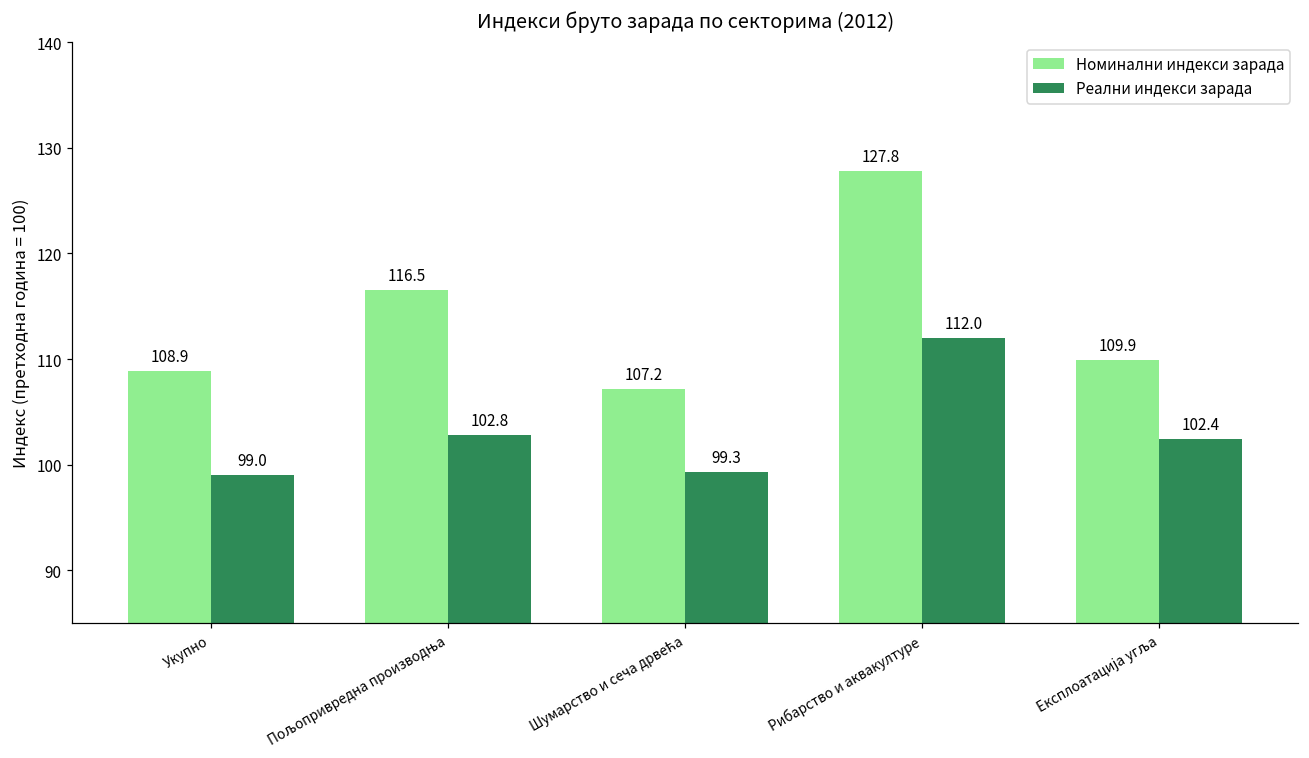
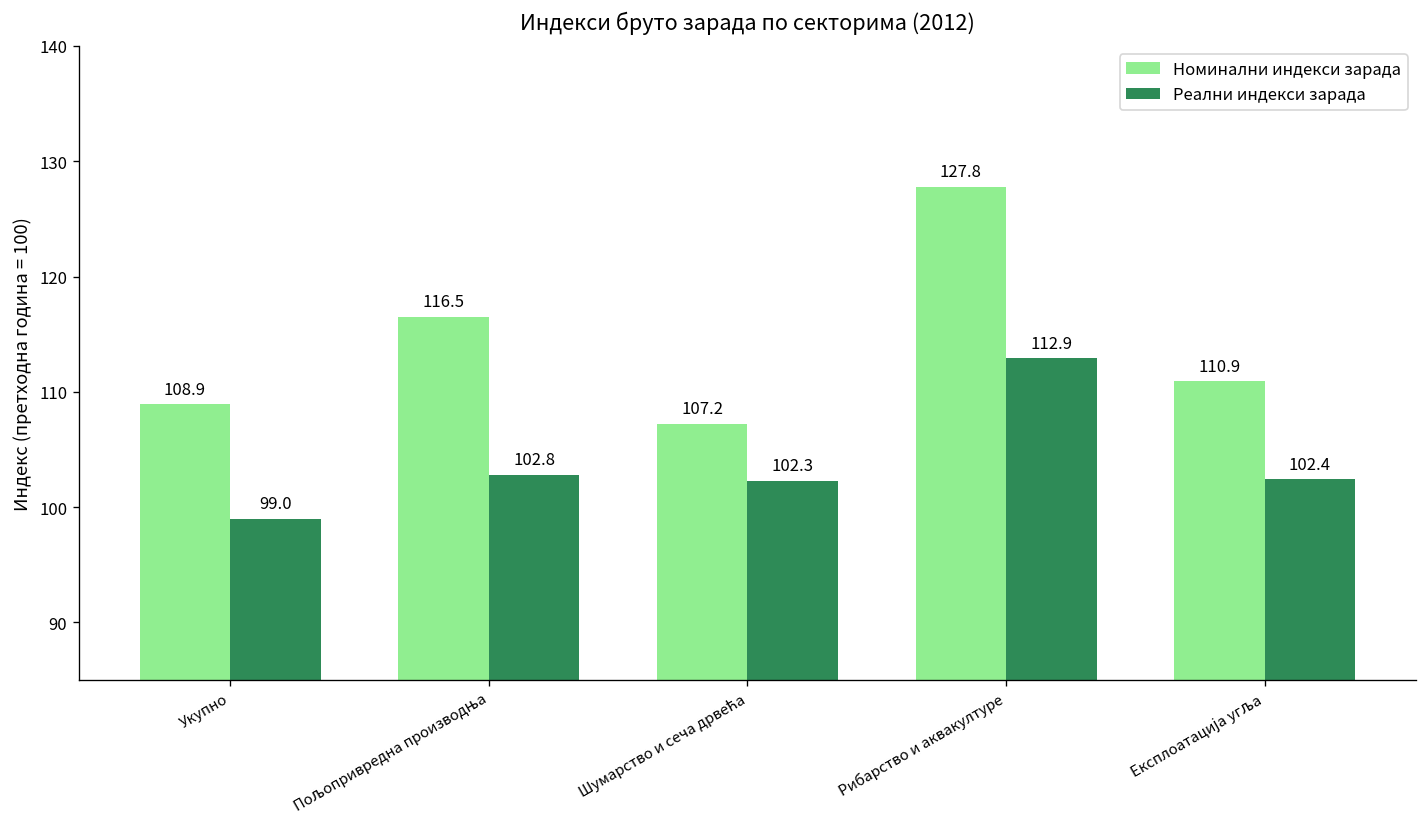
Реални индекси зарада, Шумарство и сеча дрвећа: 99.3 -> 102.3
Реални индекси зарада, Рибарство и аквакултуре: 112.0 -> 112.9
Номинални индекси зарада, Експлоатација угља: 109.9 -> 110.9
